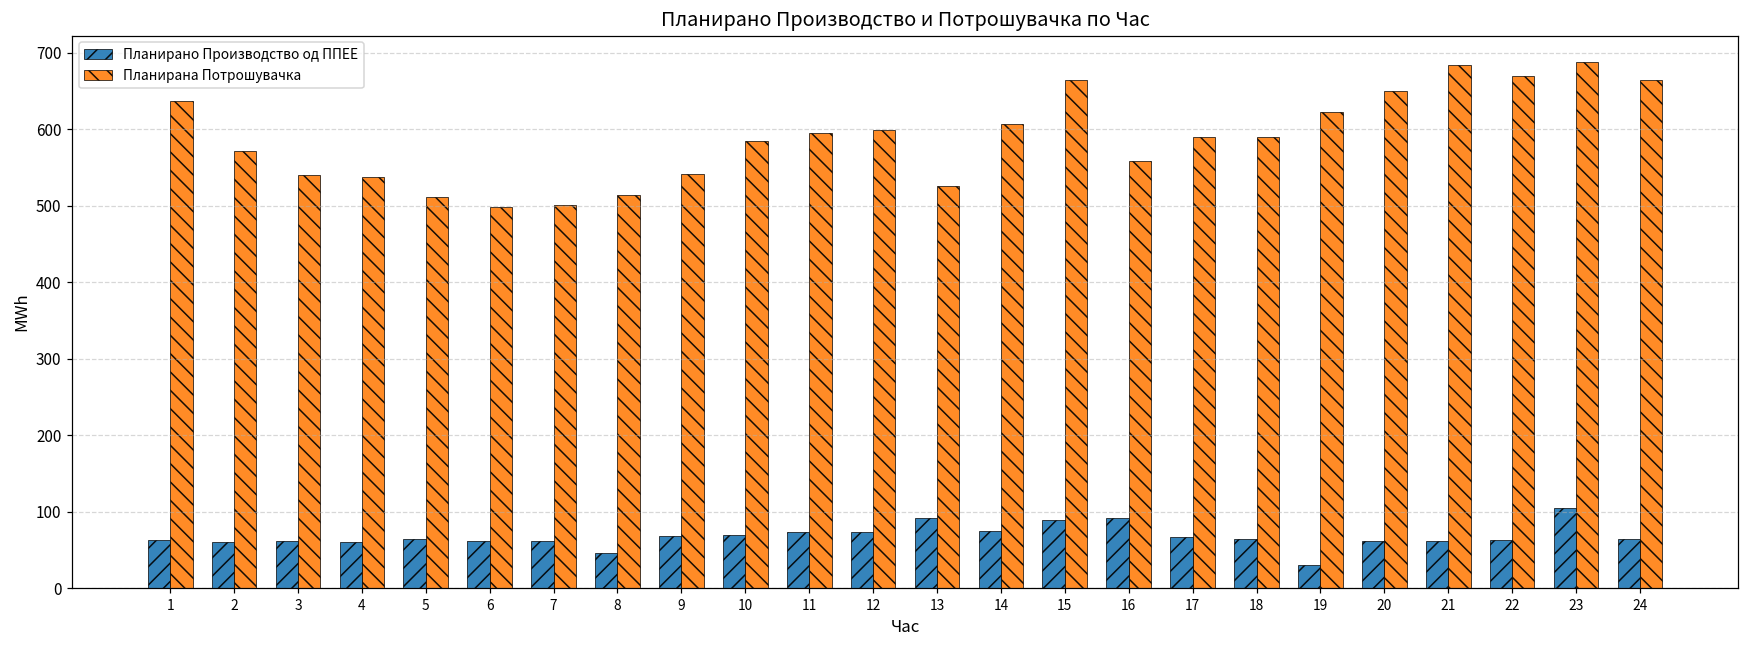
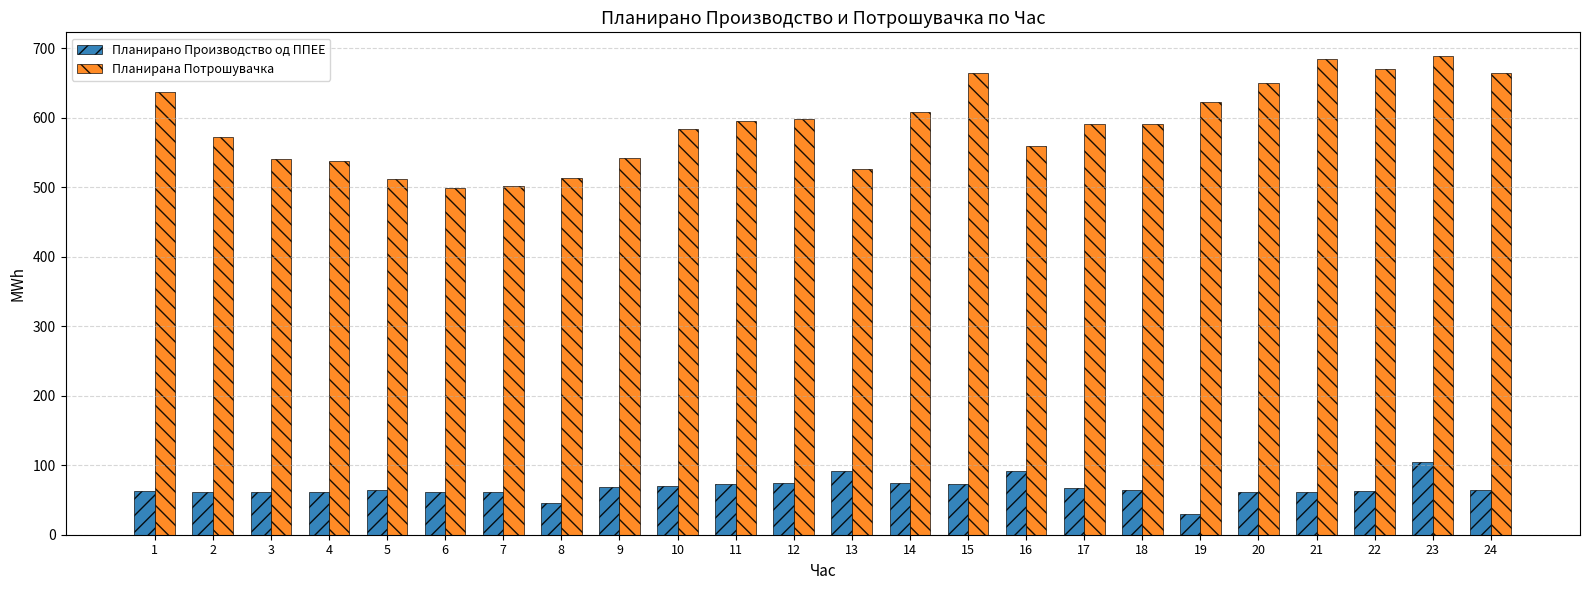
Планирано Производство од ППЕЕ, 15: 90 -> 70
